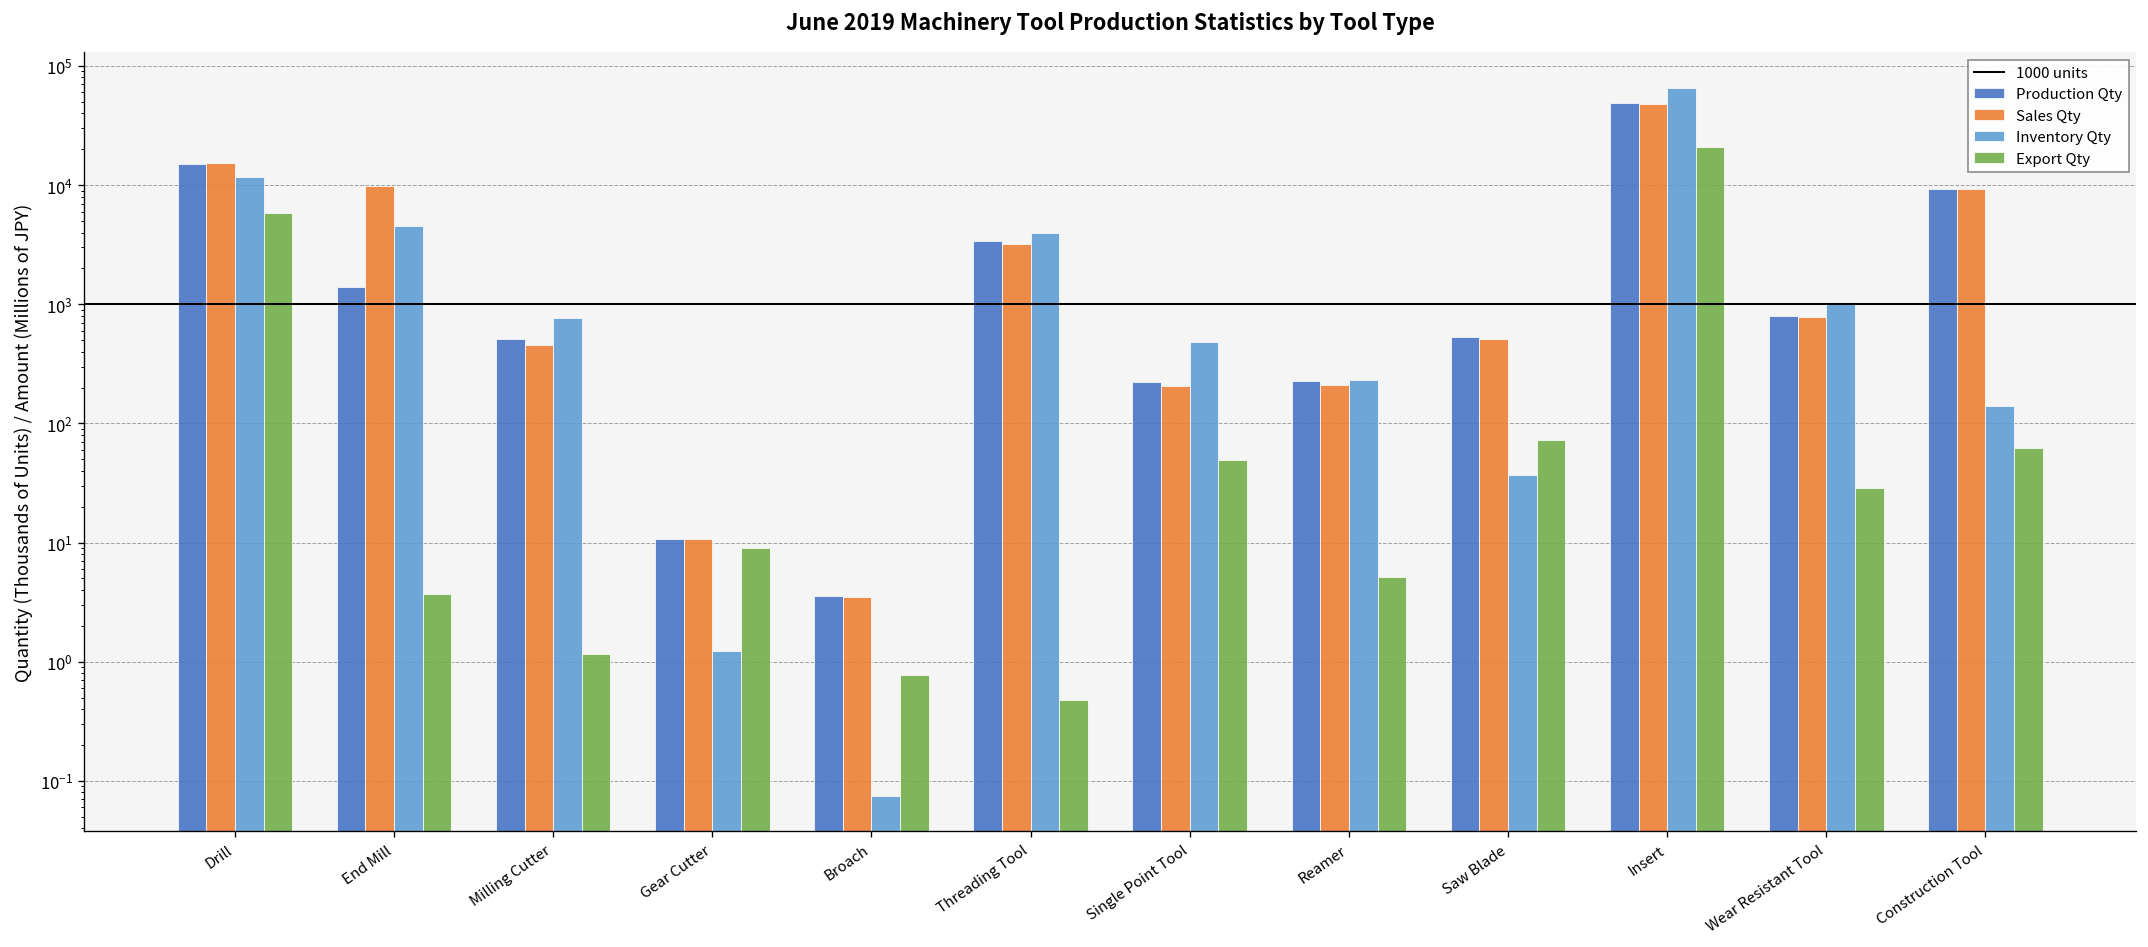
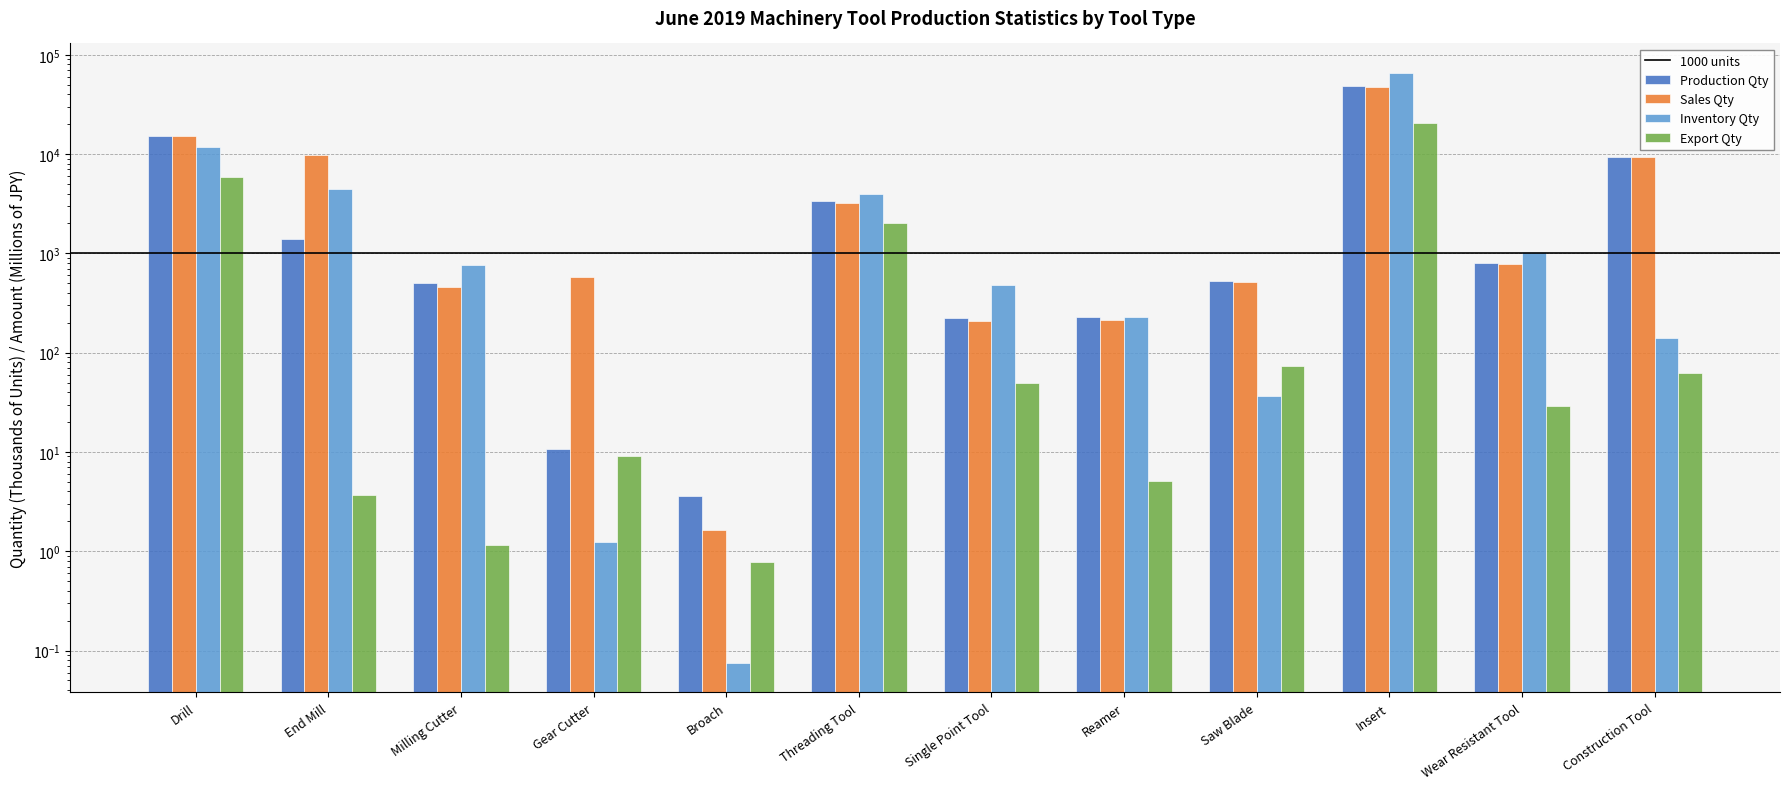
Sales Qty, Gear Cutter: 11 -> 600
Sales Qty, Broach: 3.5 -> 1.6
Export Qty, Threading Tool: 0.5 -> 2000
